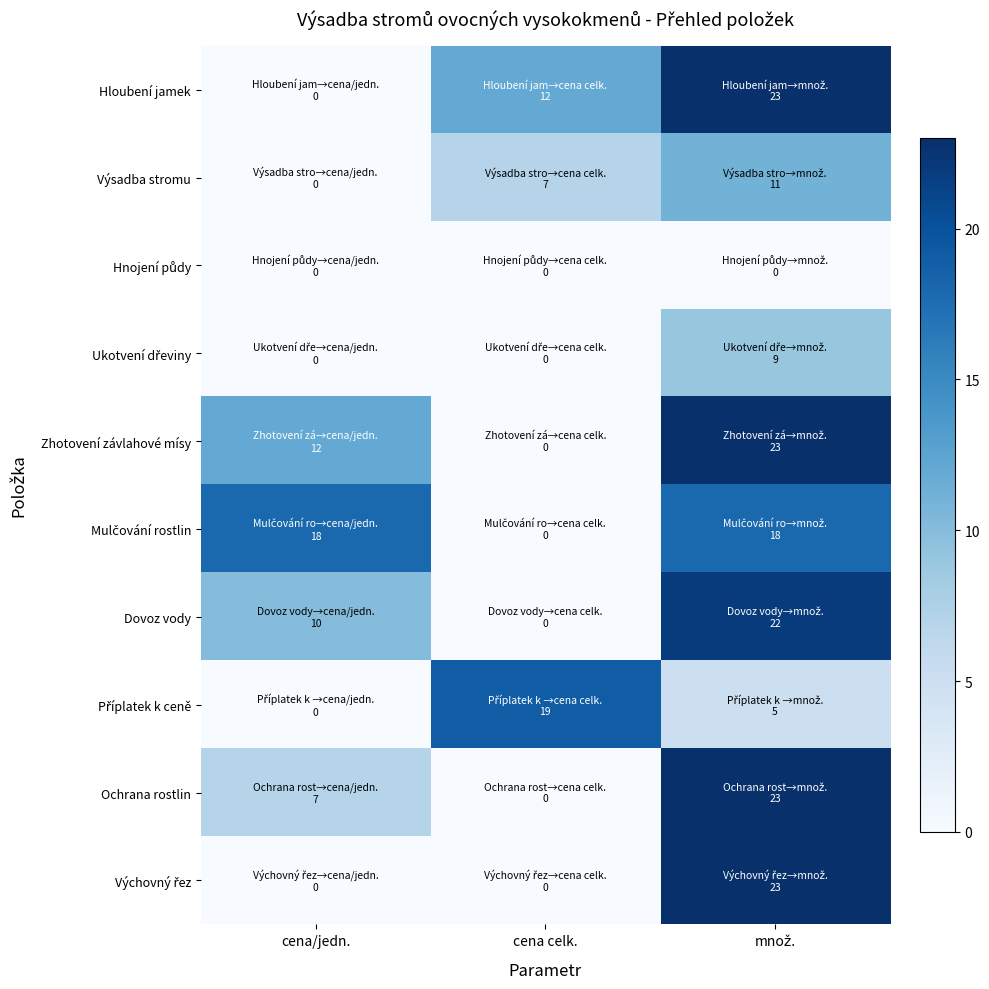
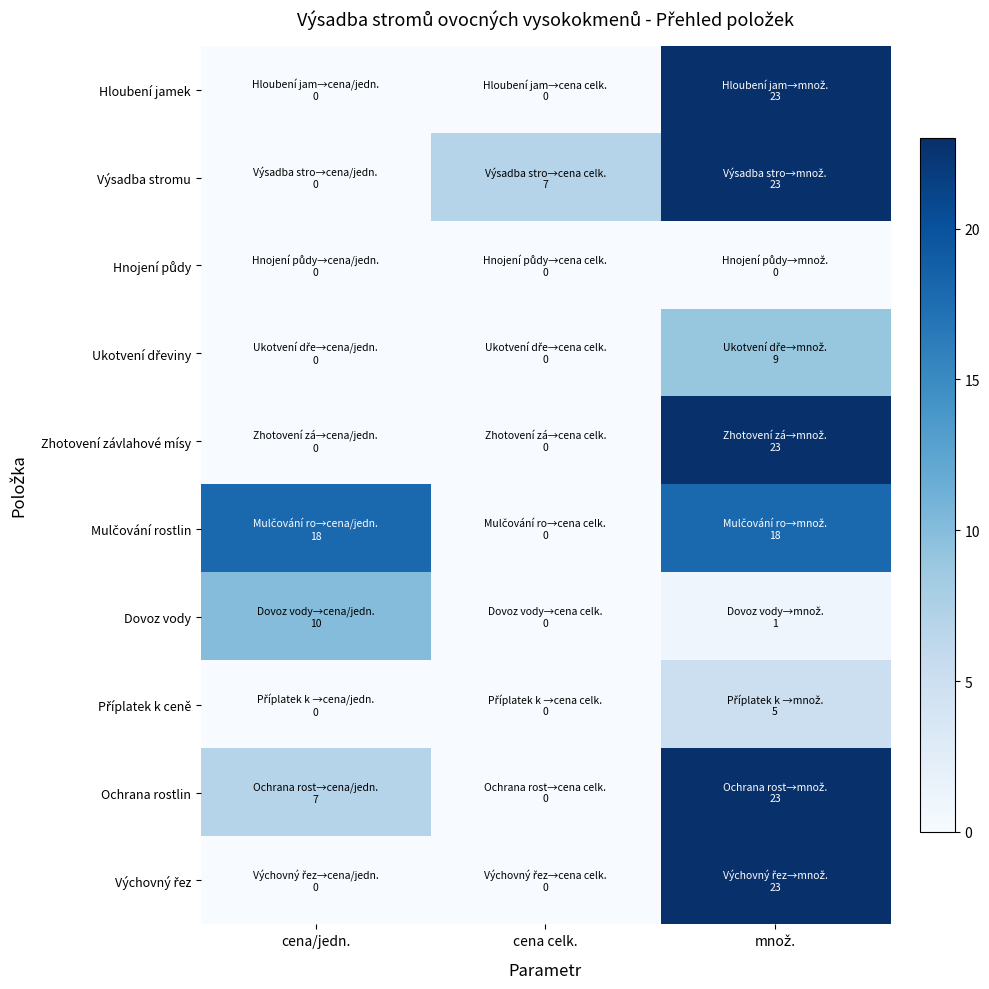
Hloubení jamek, cena celk.: 12 -> 0
Výsadba stromu, množ.: 11 -> 23
Zhotovení závlahové mísy, cena/jedn.: 12 -> 0
Dovoz vody, množ.: 22 -> 1
Příplatek k ceně, cena celk.: 19 -> 0
